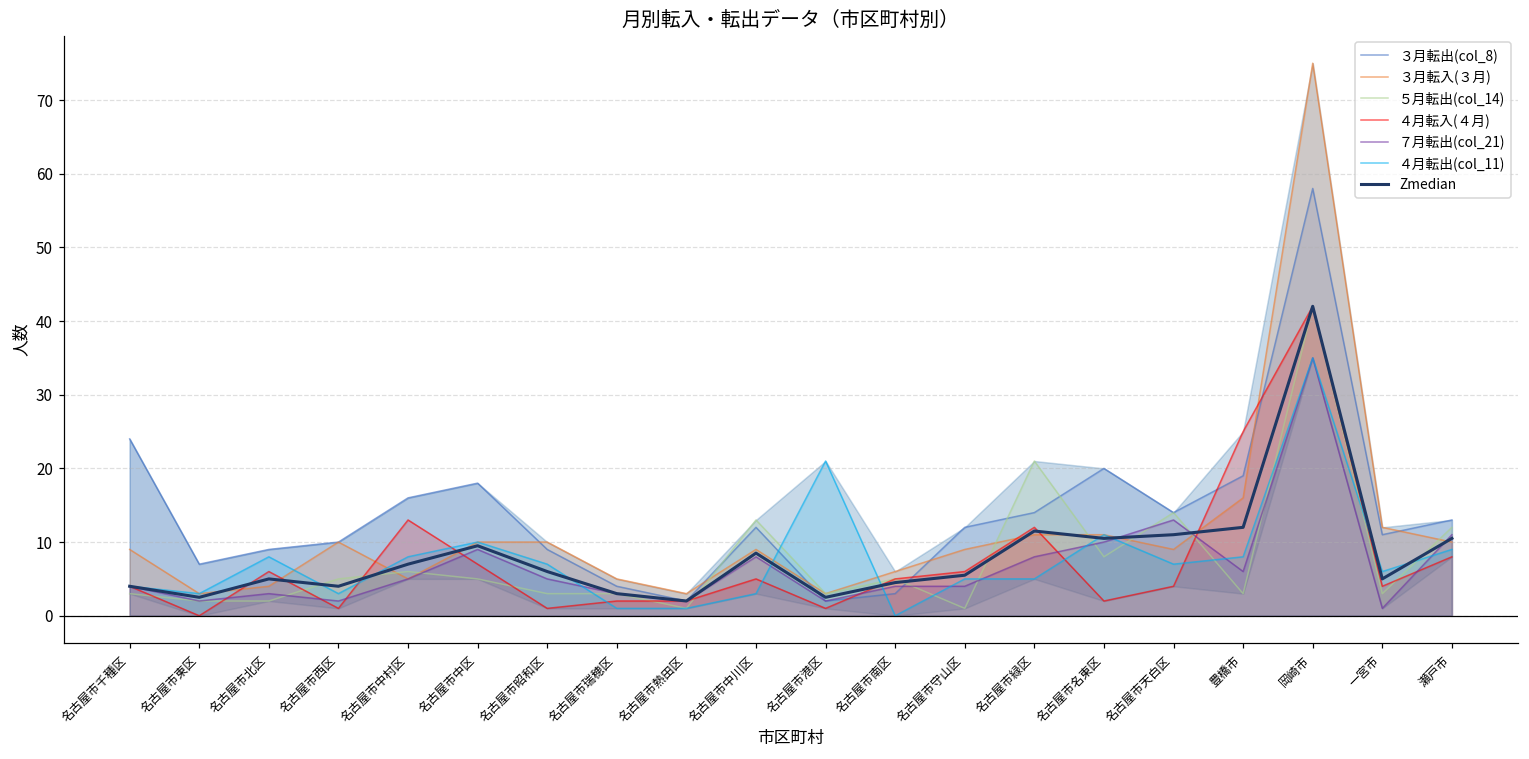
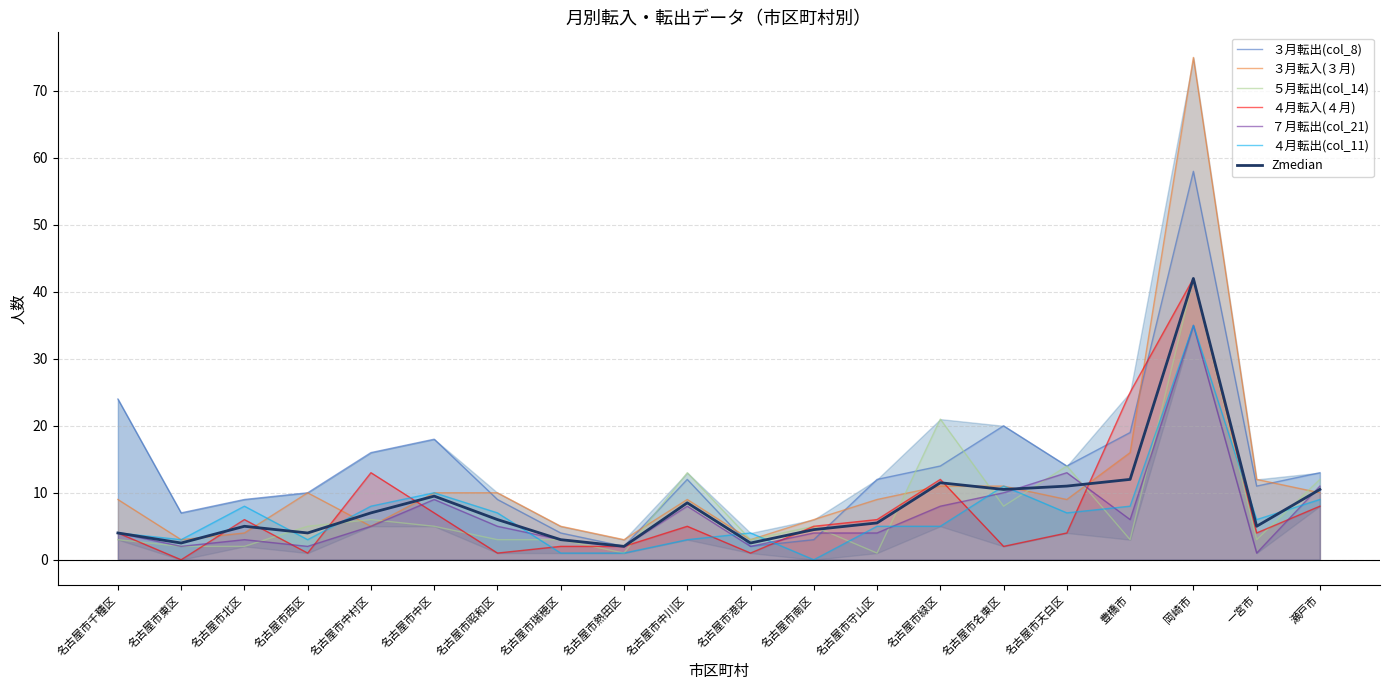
４月転出(col_11), 名古屋市港区: 21 -> 4
